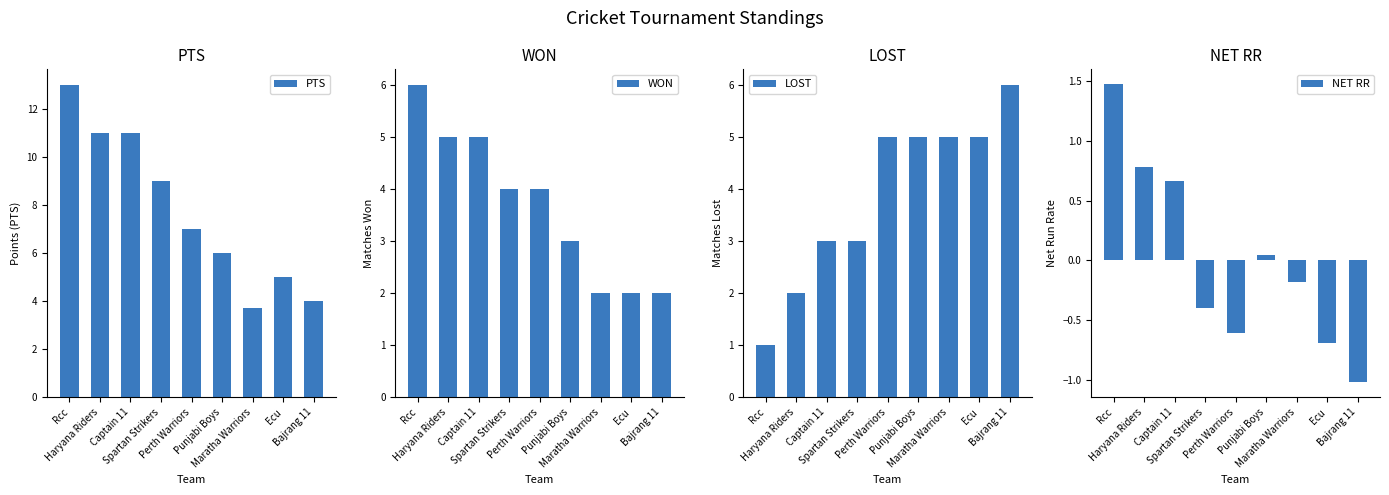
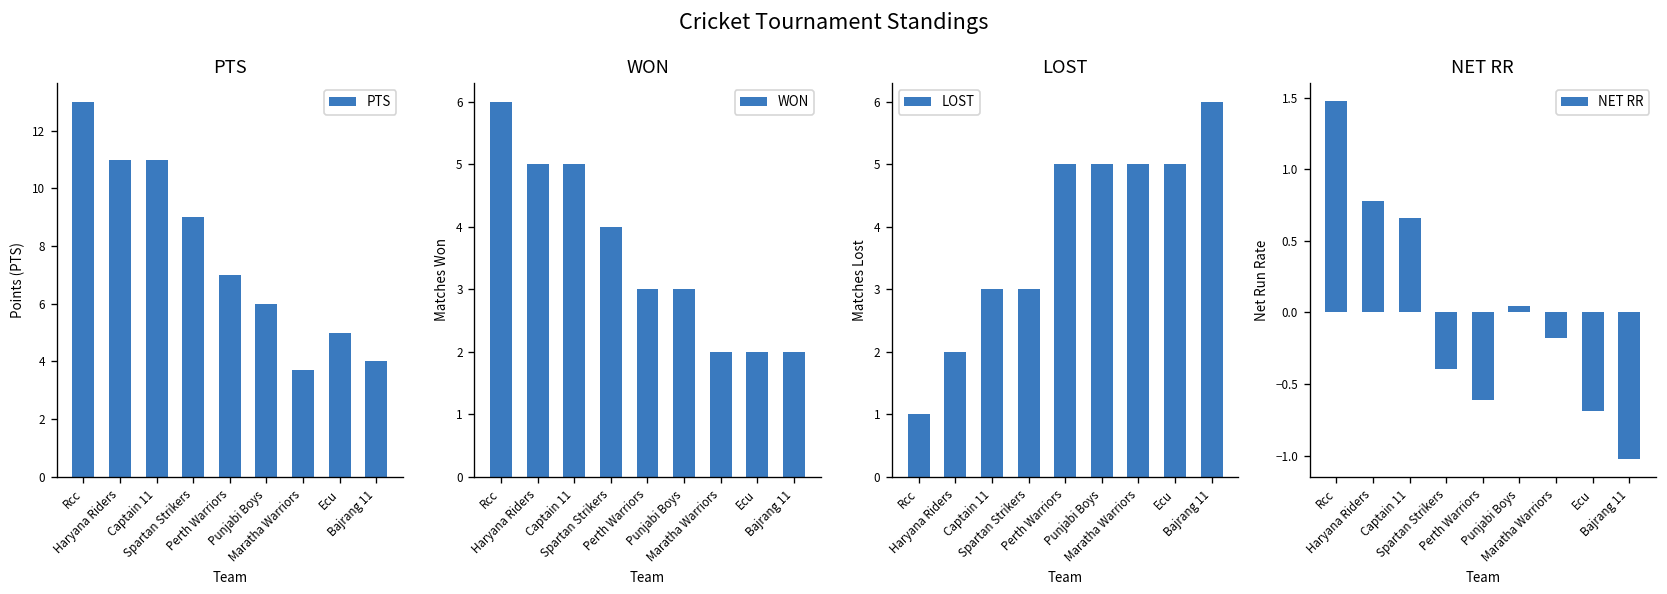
WON, Perth Warriors: 4 -> 3
